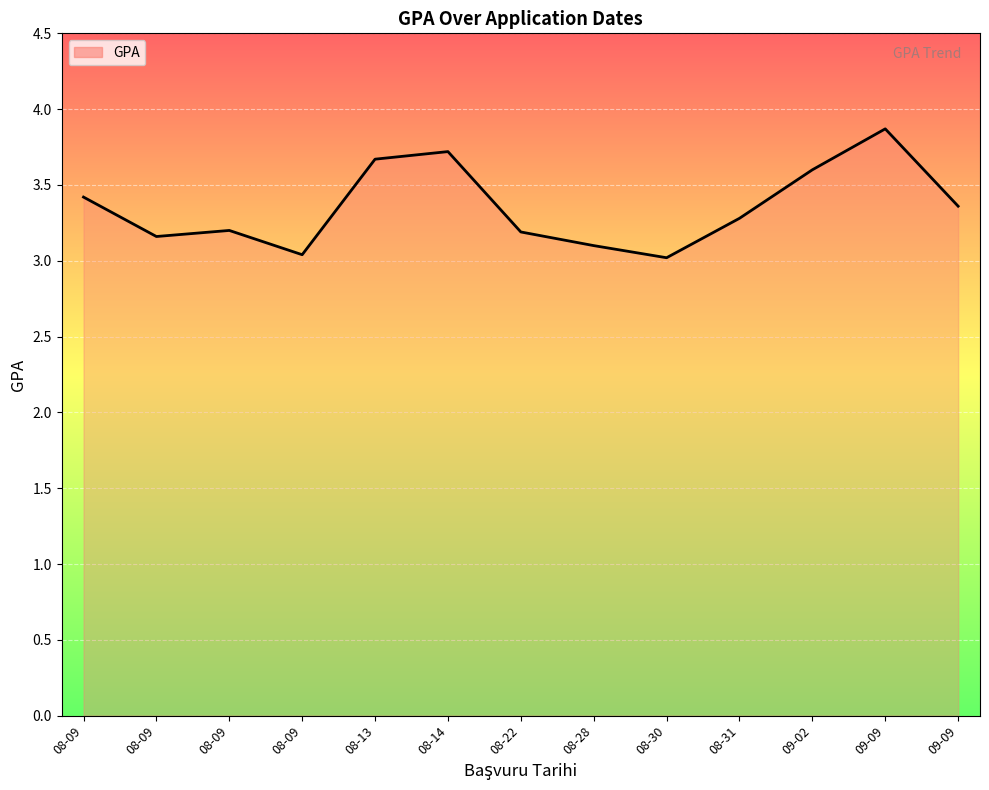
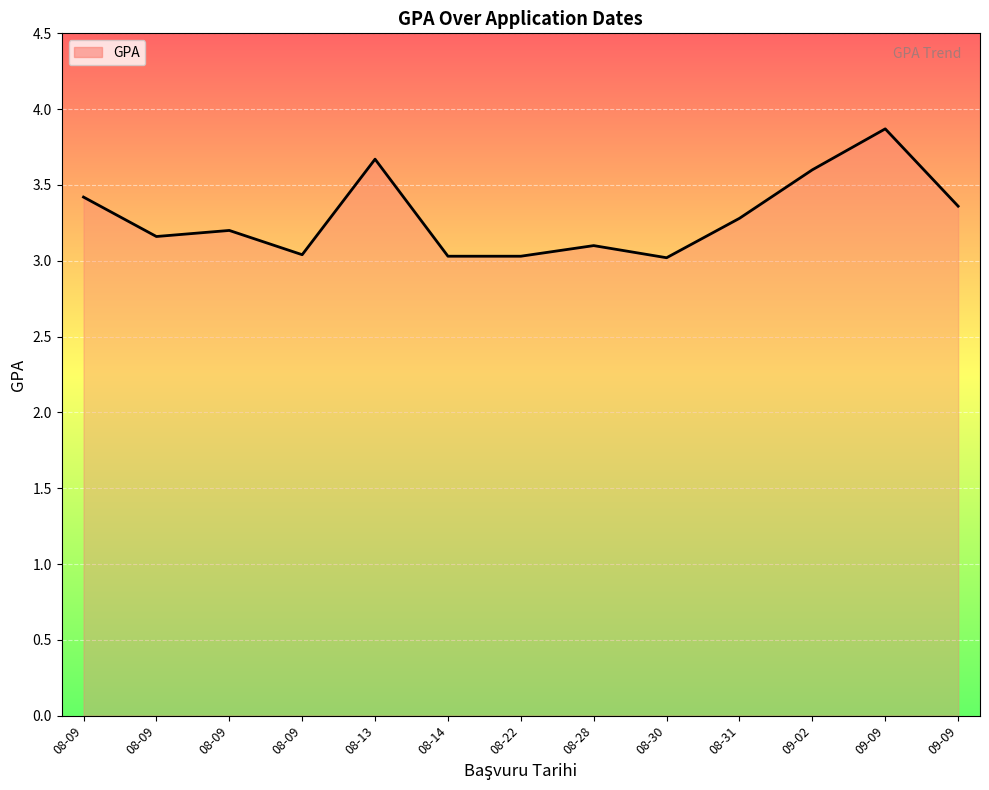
08-14: 3.72 -> 3.03
08-22: 3.19 -> 3.03
